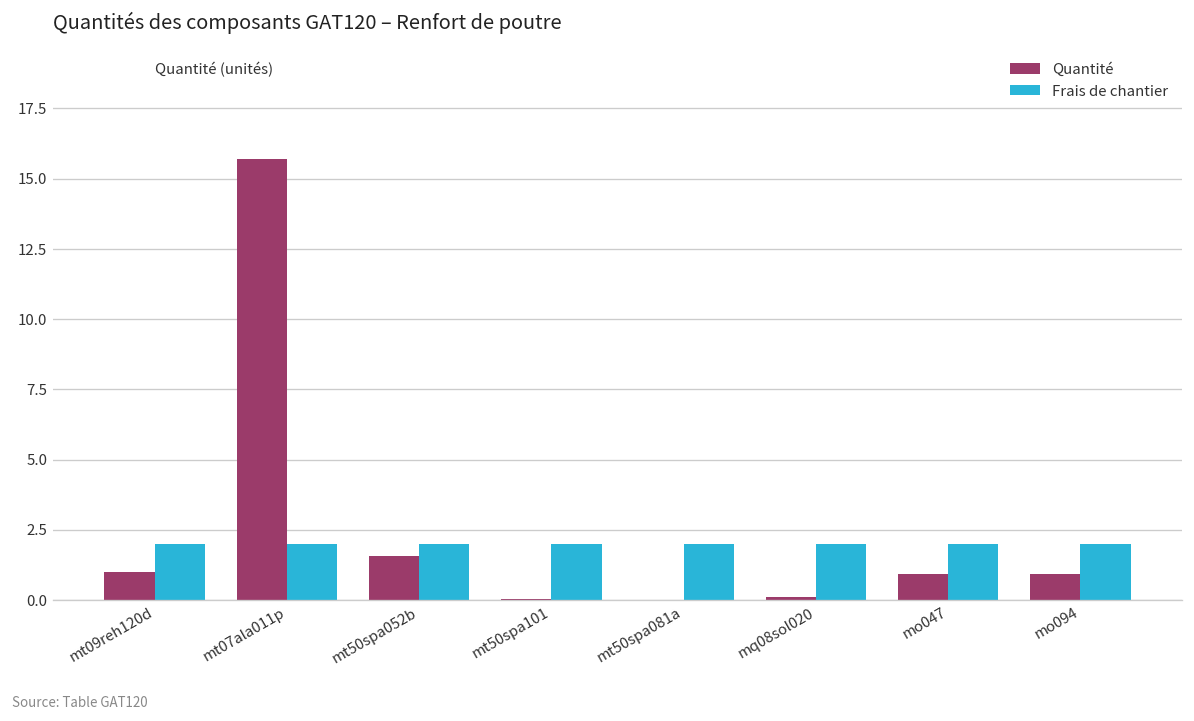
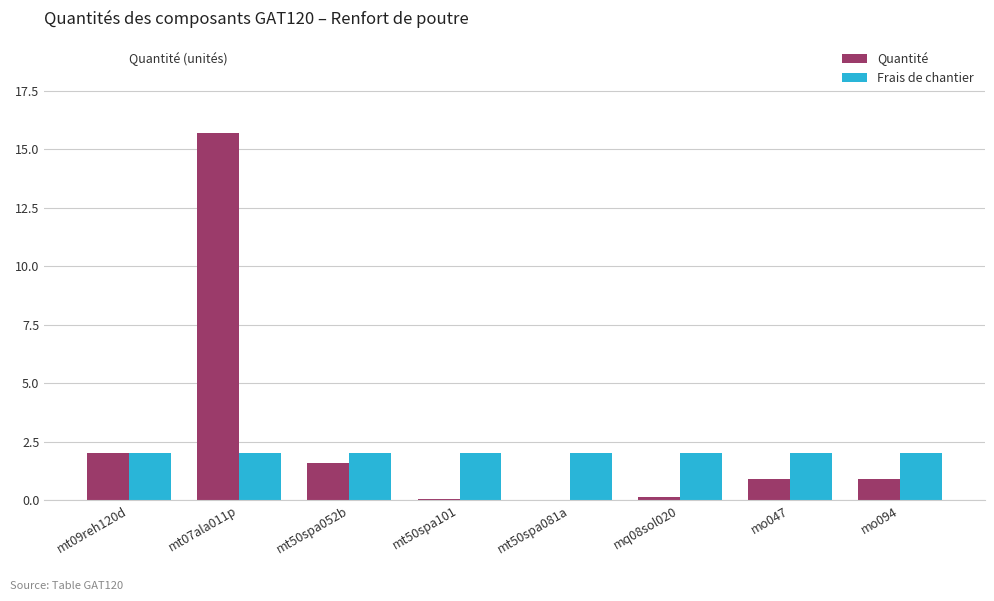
Quantité, mt09reh120d: 1 -> 2
